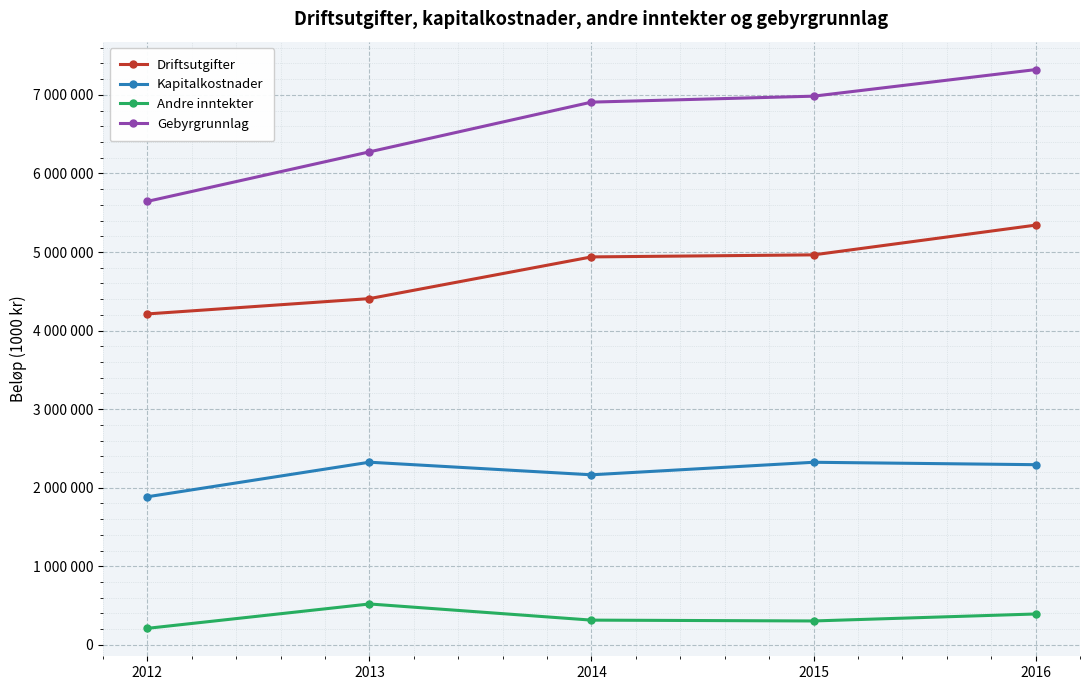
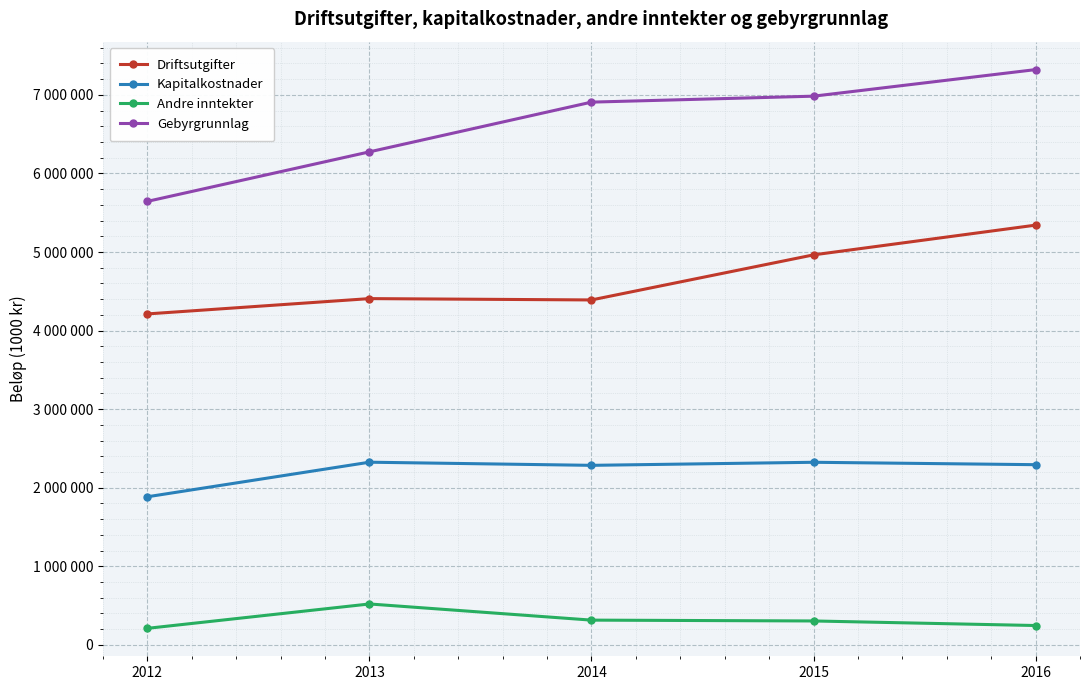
Driftsutgifter, 2014: 4900000 -> 4400000
Kapitalkostnader, 2014: 2200000 -> 2300000
Andre inntekter, 2016: 400000 -> 200000
